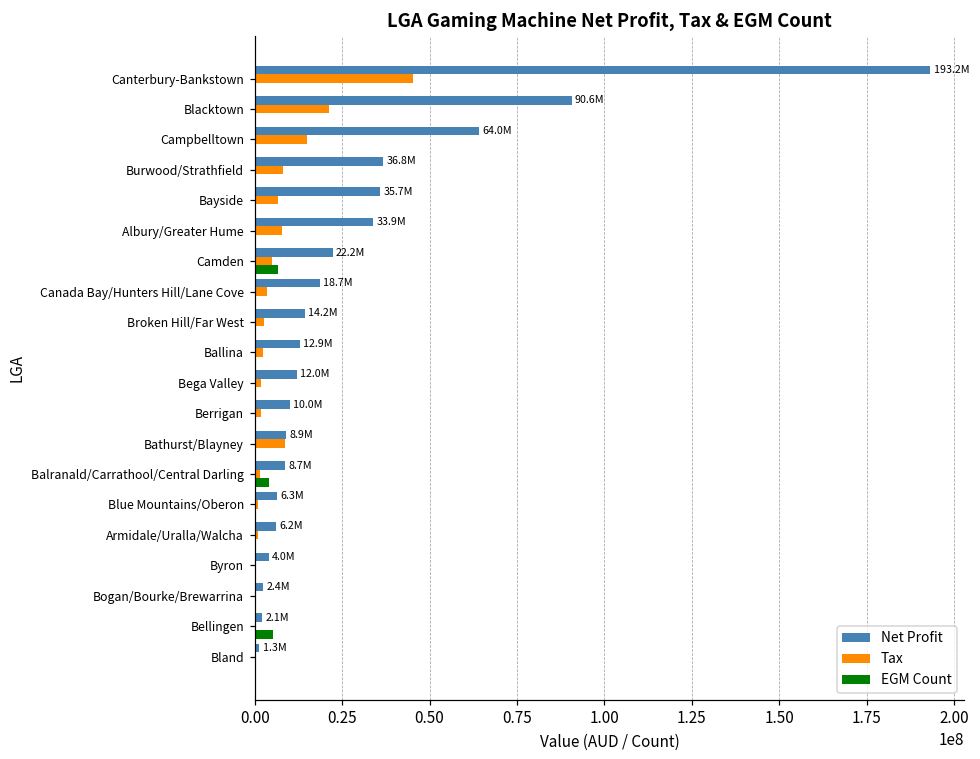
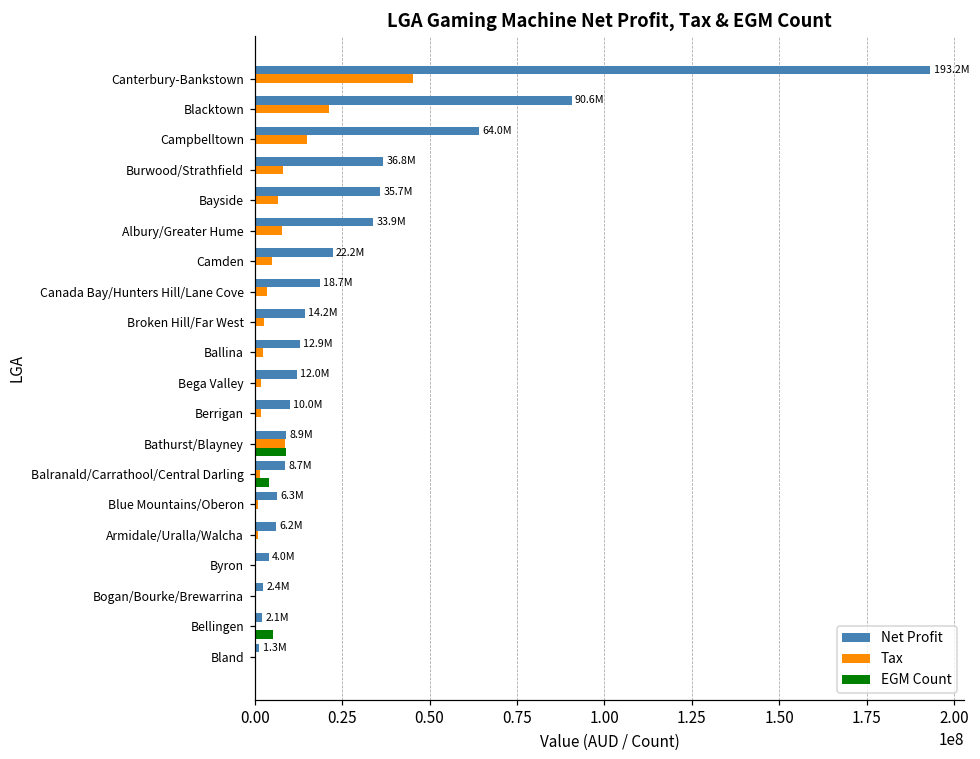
EGM Count, Camden: 7000000 -> 0
EGM Count, Bathurst/Blayney: 0 -> 9000000
